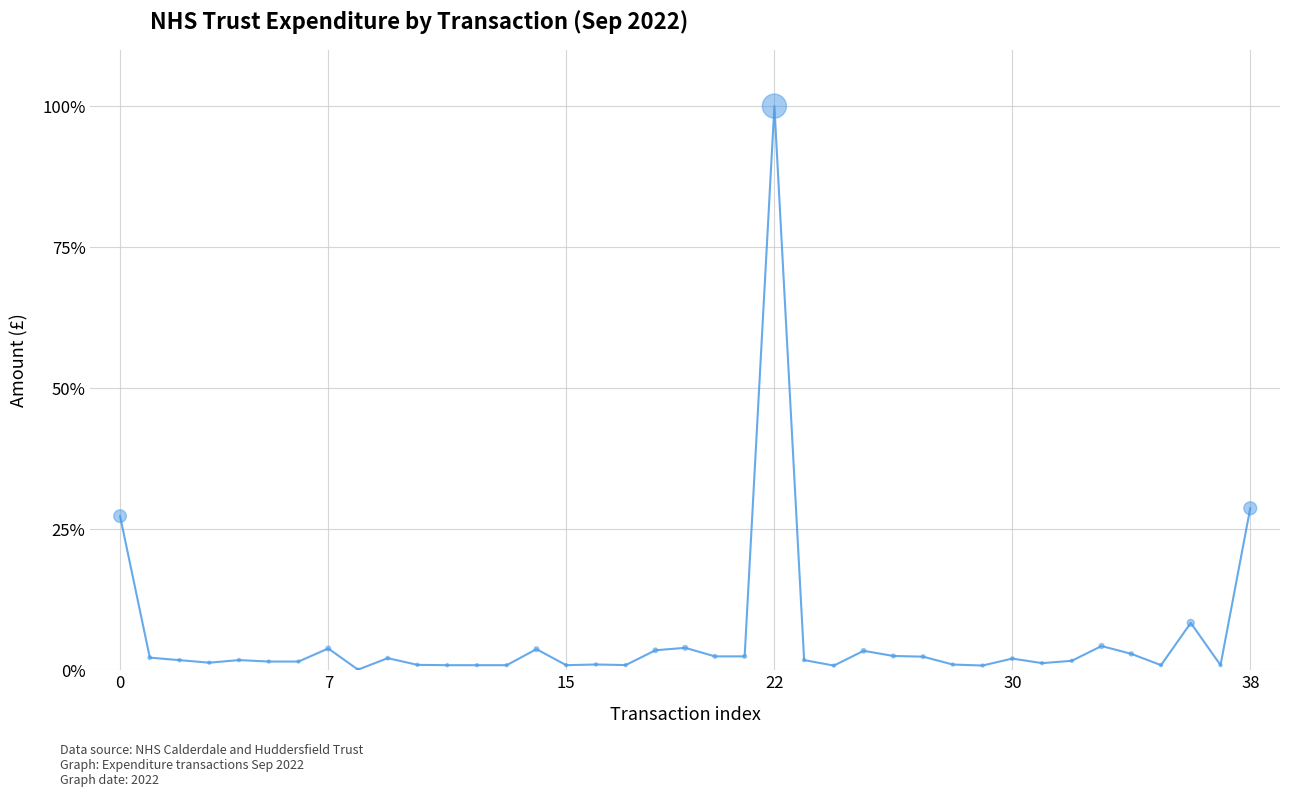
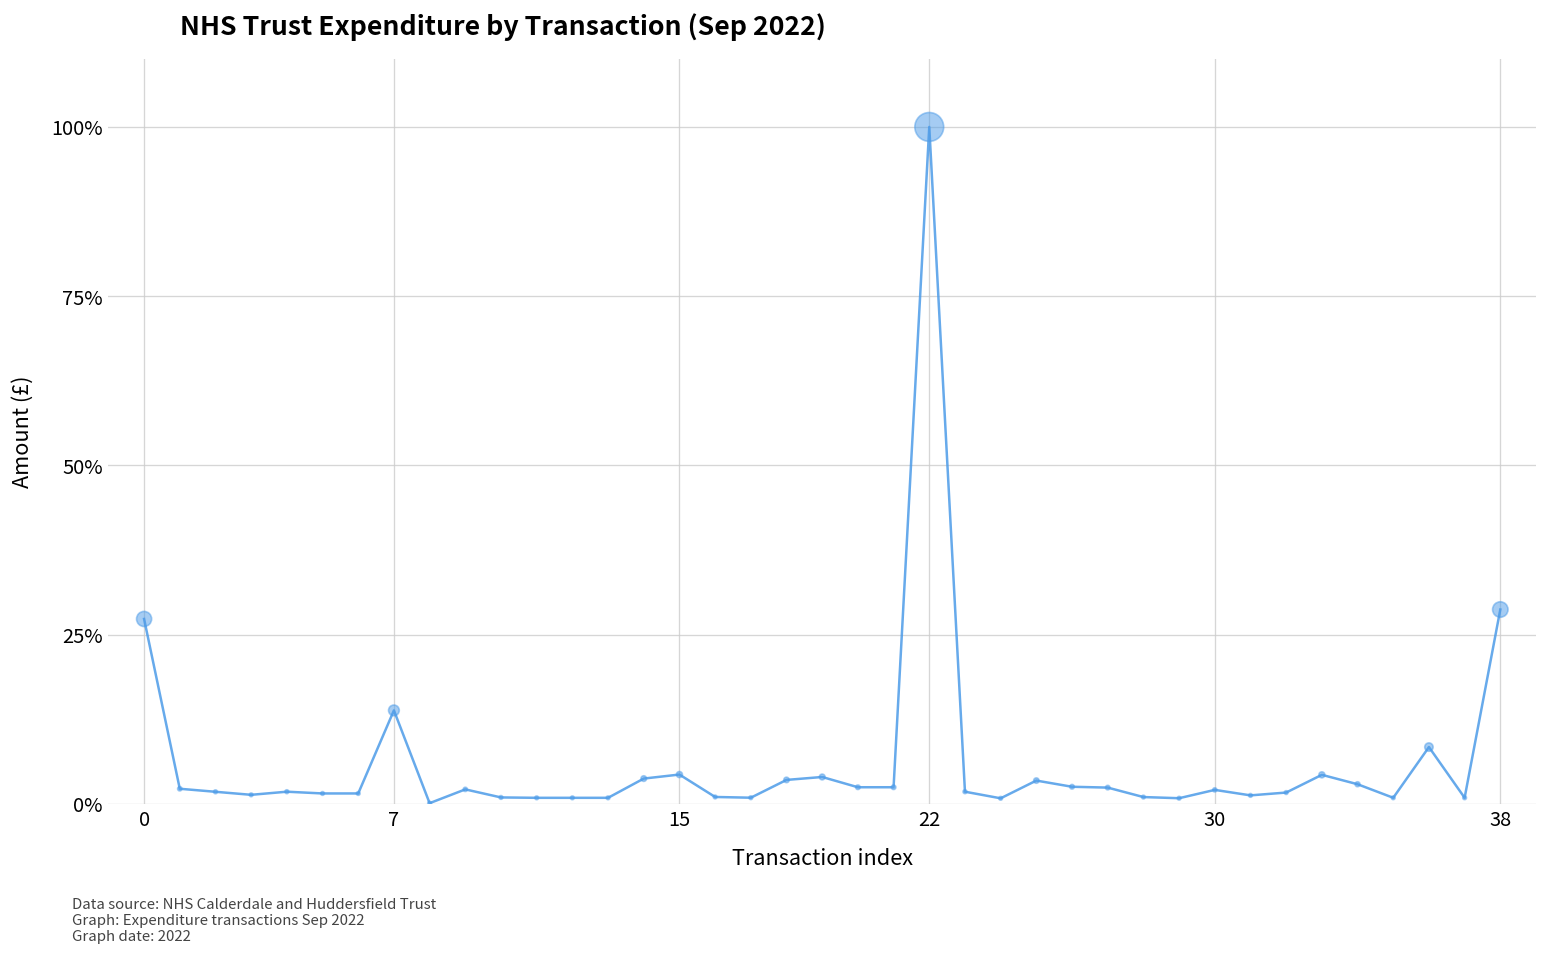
7: 4% -> 14%
15: 1% -> 4%
